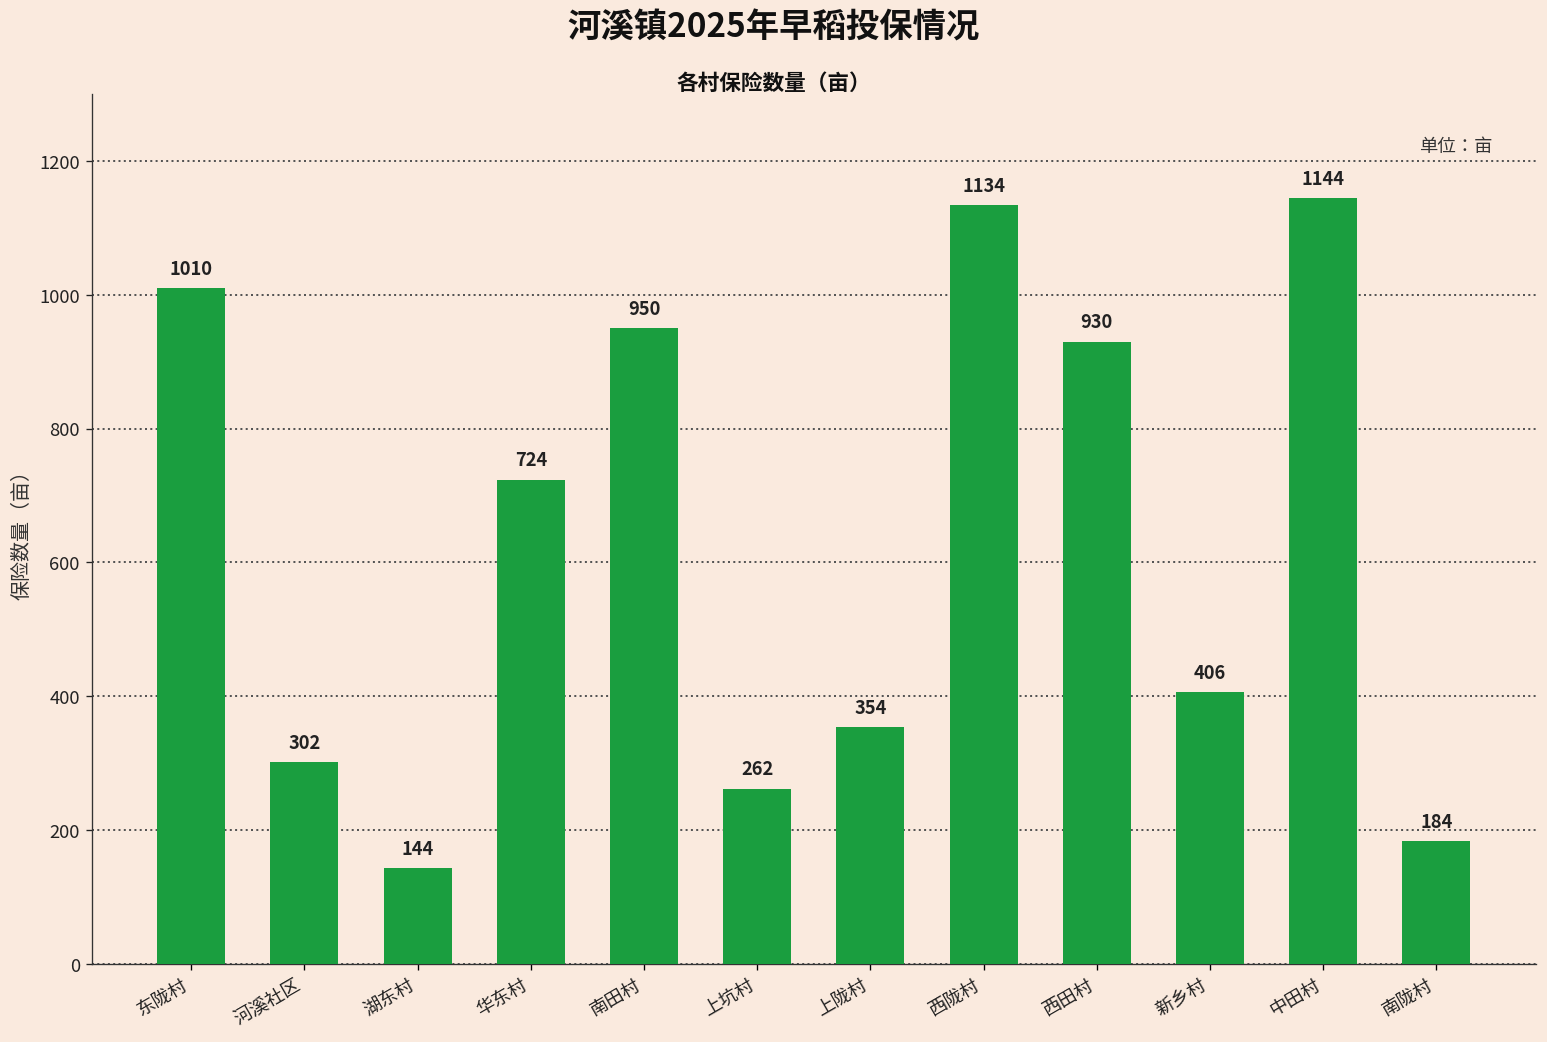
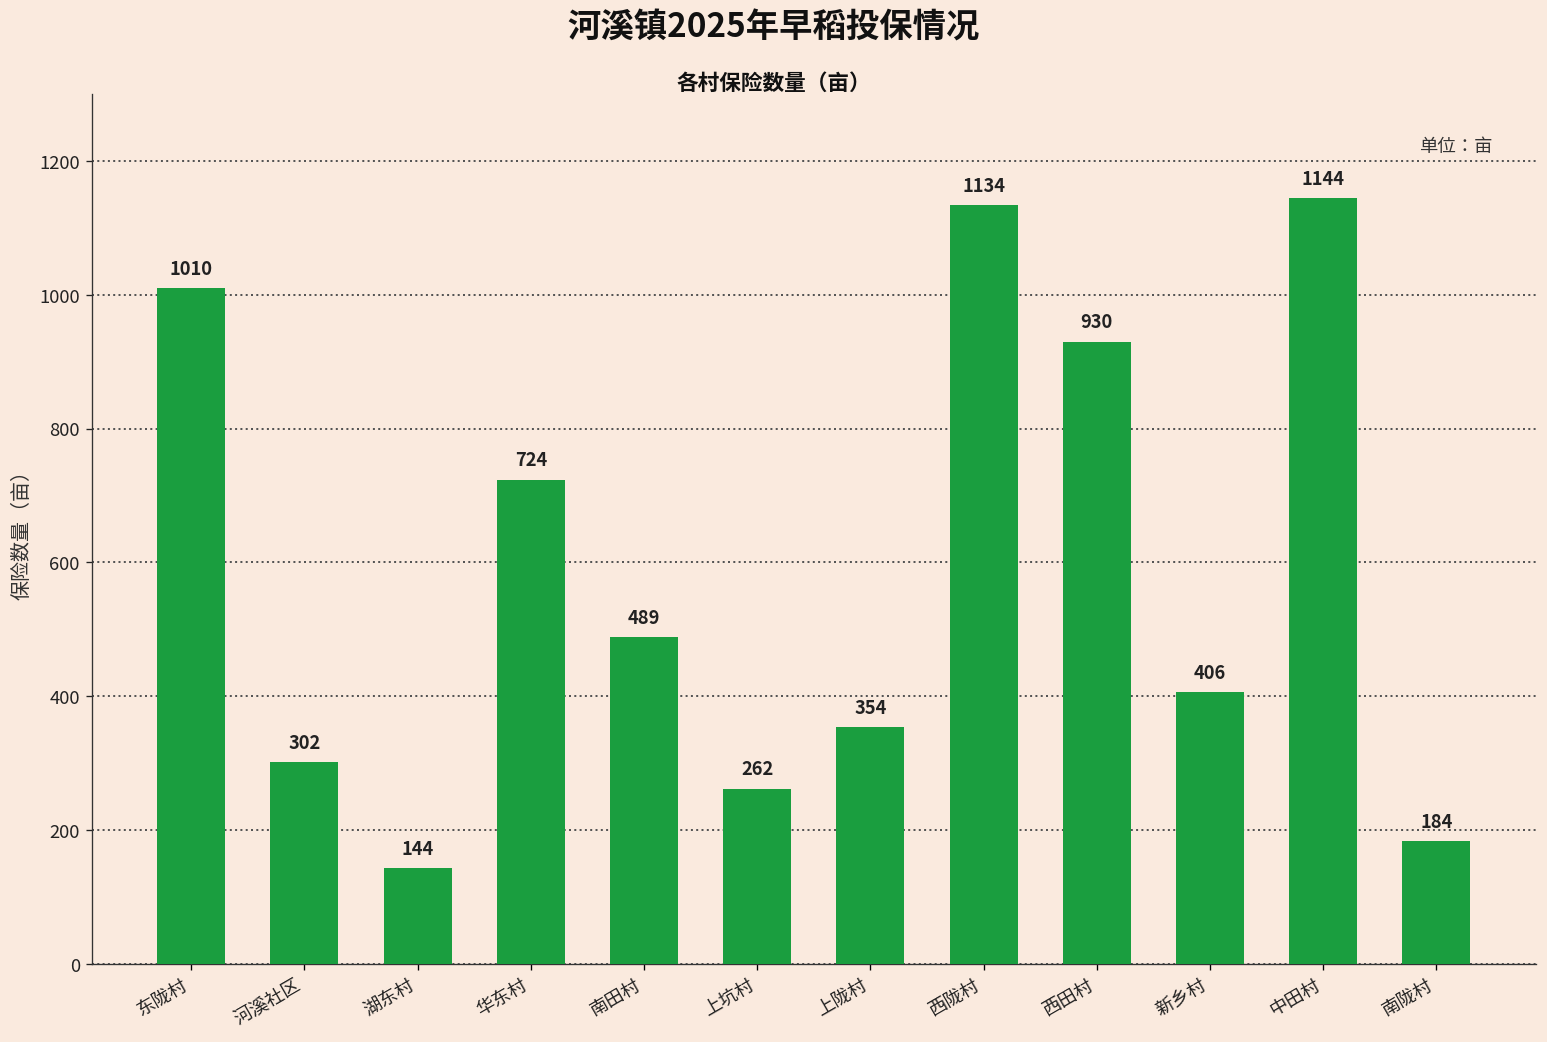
南田村: 950 -> 489
